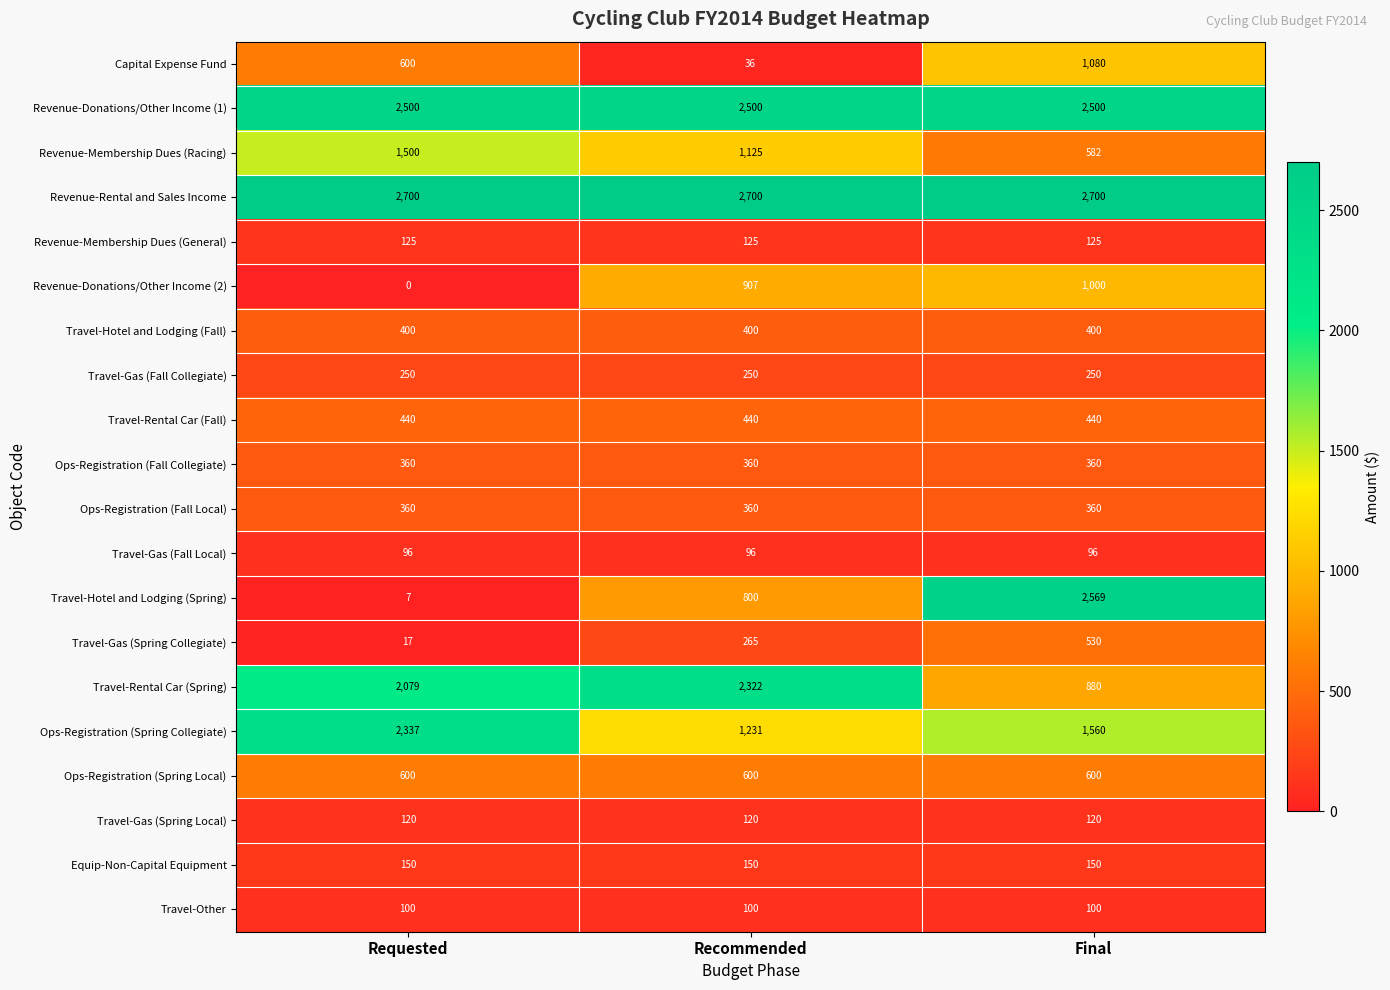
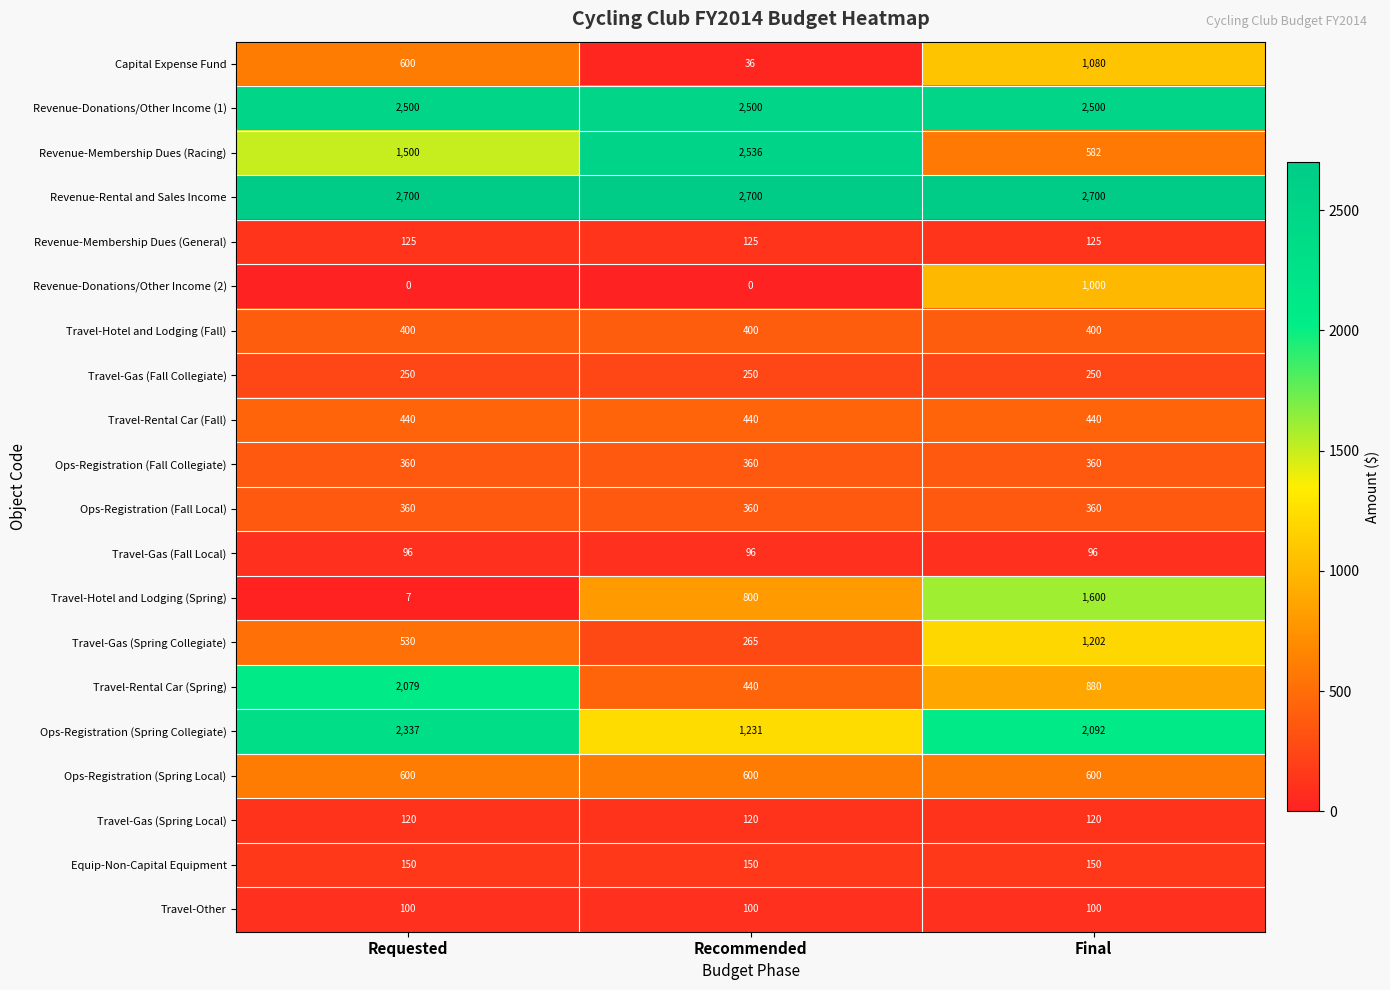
Revenue-Membership Dues (Racing), Recommended: 1,125 -> 2,536
Revenue-Donations/Other Income (2), Recommended: 907 -> 0
Travel-Hotel and Lodging (Spring), Final: 2,569 -> 1,600
Travel-Gas (Spring Collegiate), Requested: 17 -> 530
Travel-Gas (Spring Collegiate), Final: 530 -> 1,202
Travel-Rental Car (Spring), Recommended: 2,322 -> 440
Ops-Registration (Spring Collegiate), Final: 1,560 -> 2,092
